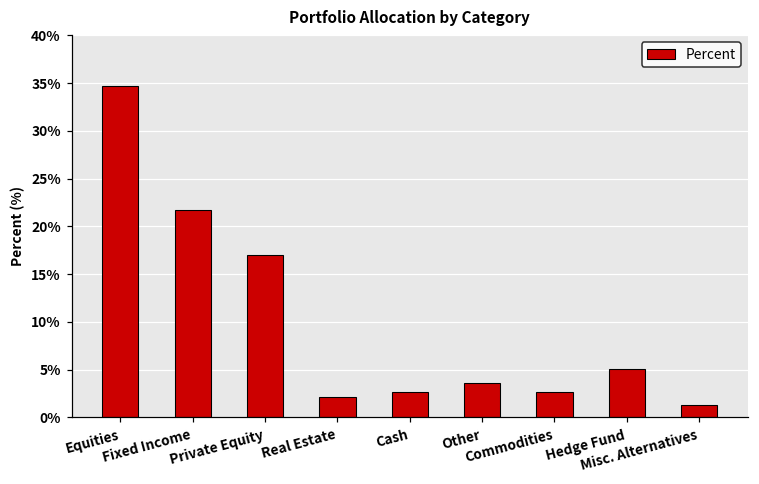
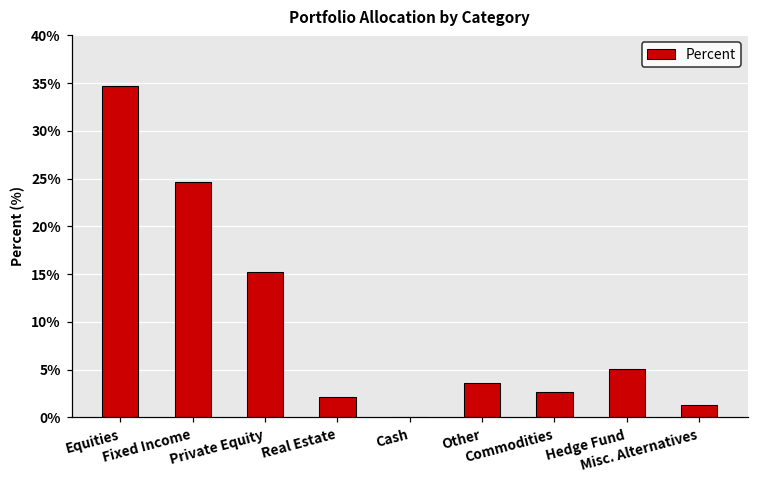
Fixed Income: 22% -> 25%
Private Equity: 17% -> 15%
Cash: 3% -> 0%
